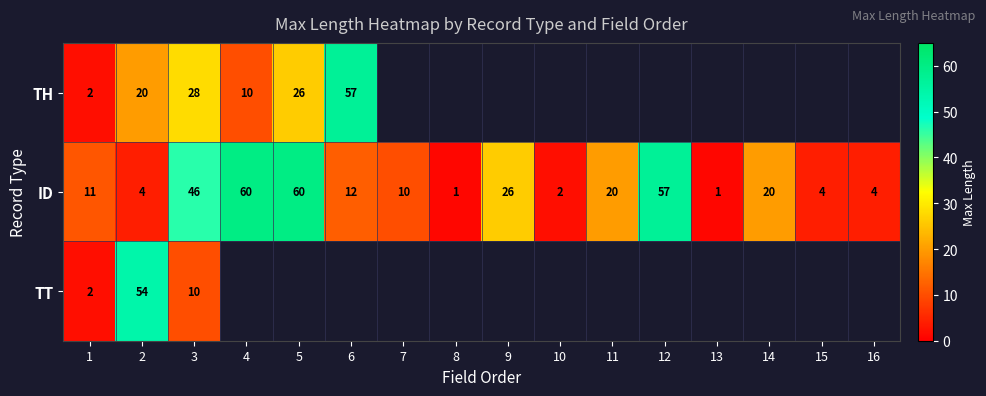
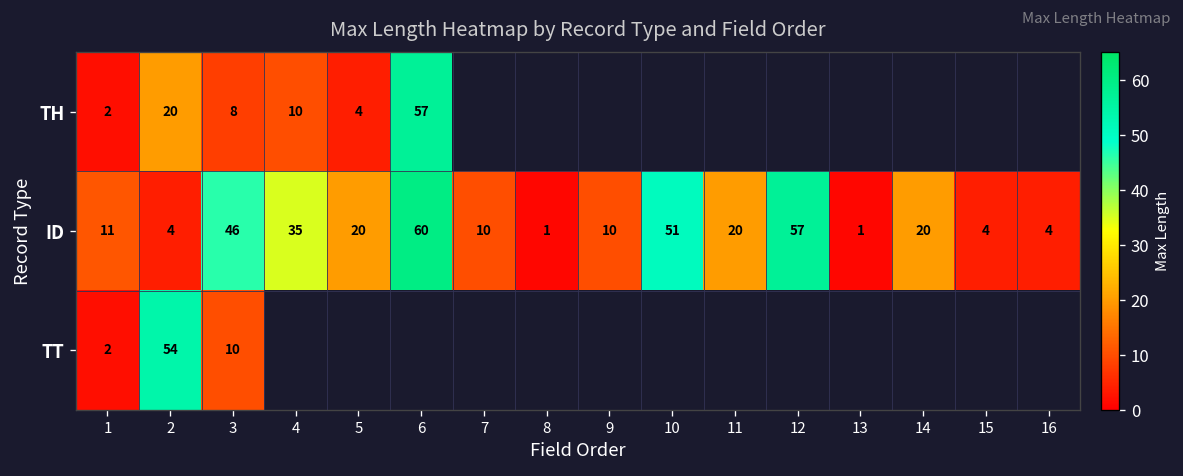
TH, 3: 28 -> 8
TH, 5: 26 -> 4
ID, 4: 60 -> 35
ID, 5: 60 -> 20
ID, 6: 12 -> 60
ID, 9: 26 -> 10
ID, 10: 2 -> 51
